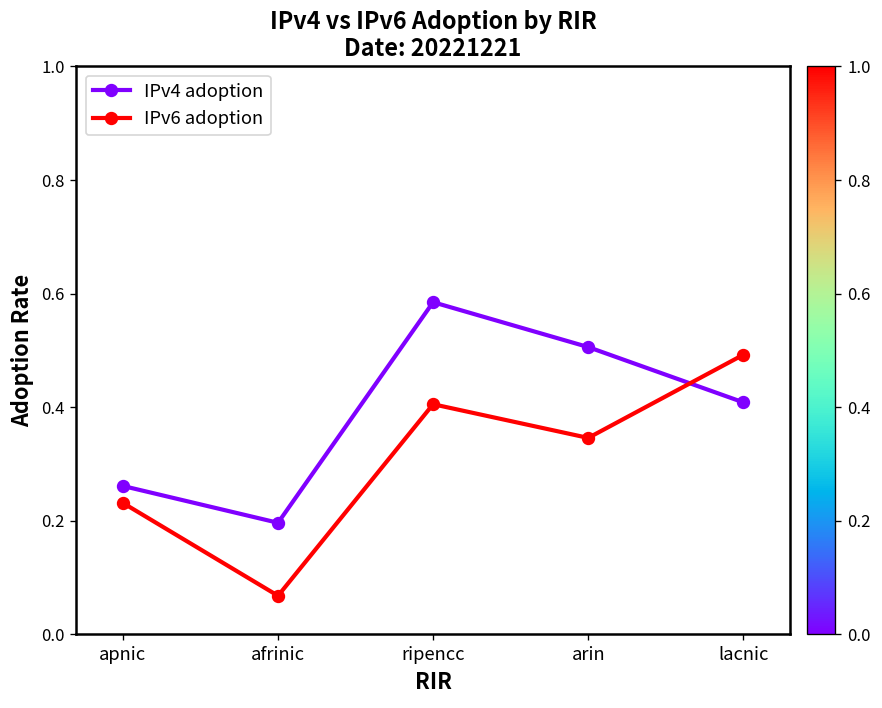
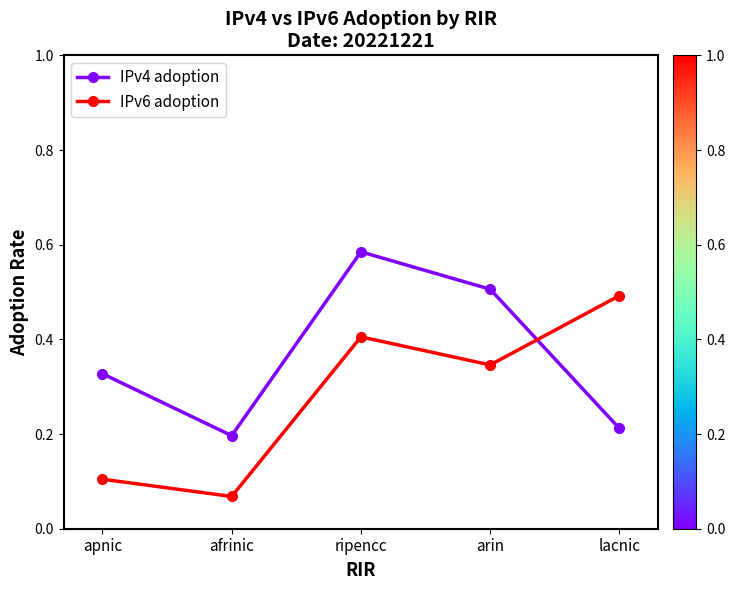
IPv4 adoption, apnic: 0.26 -> 0.33
IPv6 adoption, apnic: 0.23 -> 0.10
IPv4 adoption, lacnic: 0.41 -> 0.21
